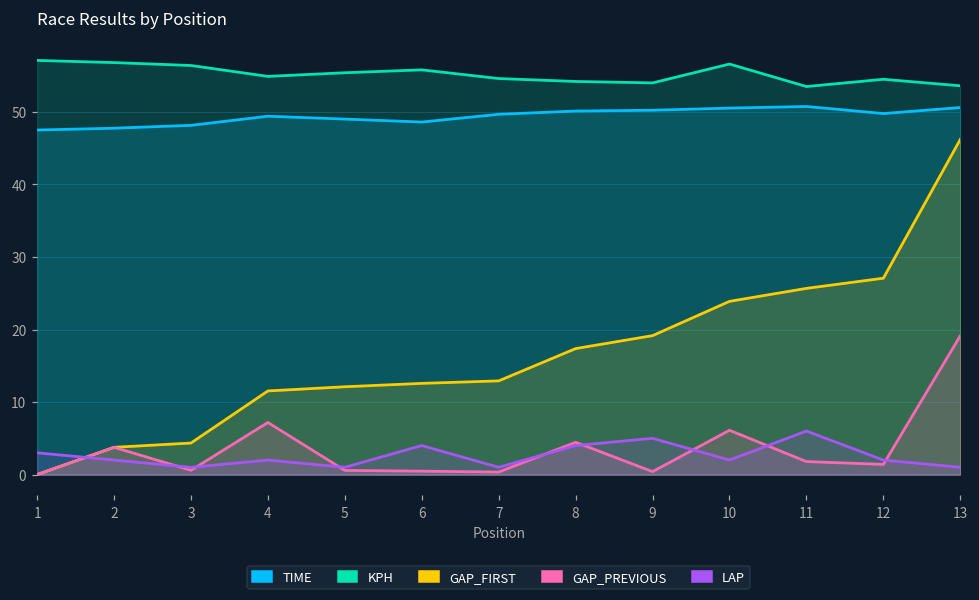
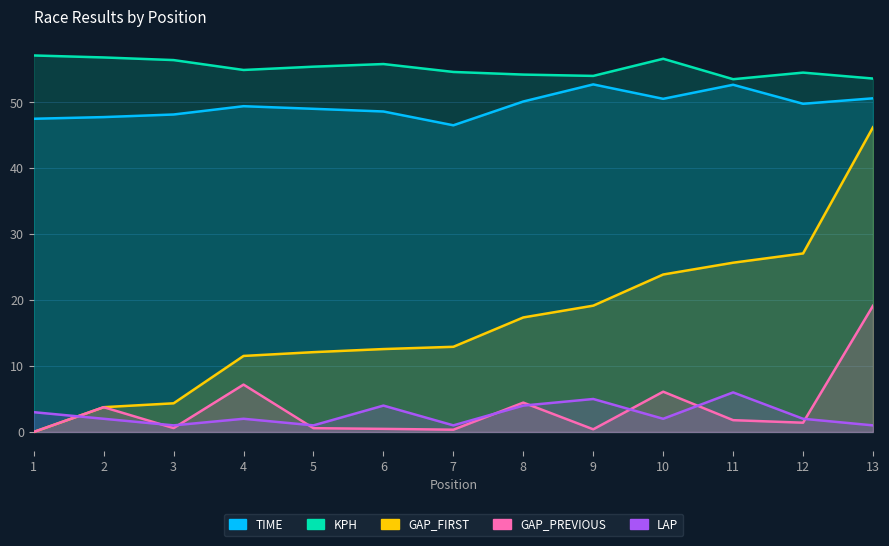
TIME, 7: 50 -> 47
TIME, 9: 50 -> 53
TIME, 11: 51 -> 53
